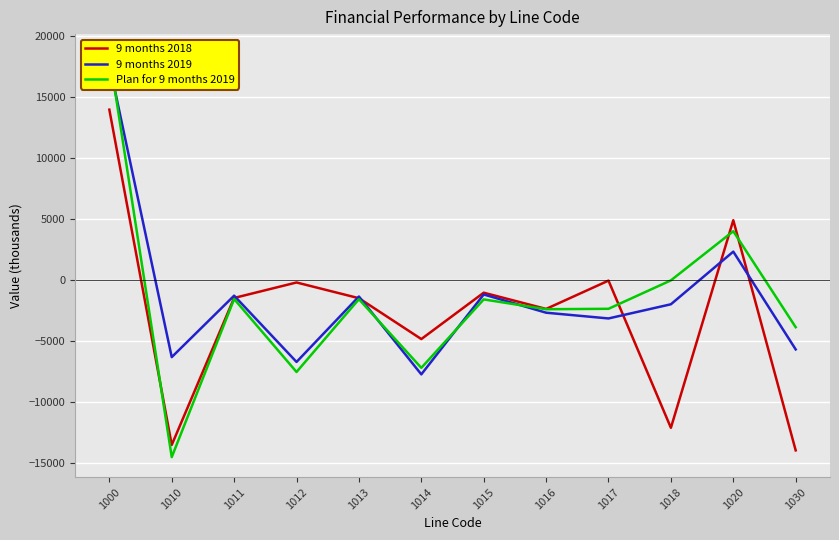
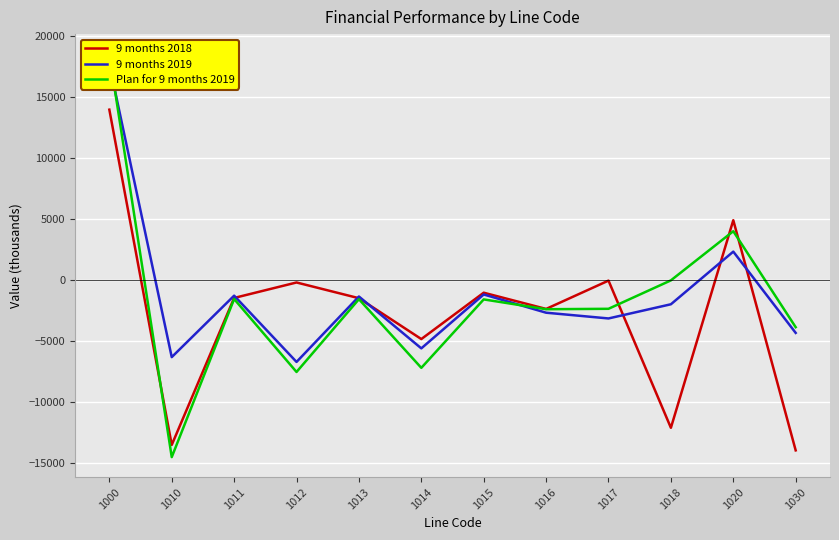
9 months 2019, 1014: -7700 -> -5600
9 months 2019, 1030: -5700 -> -4300
